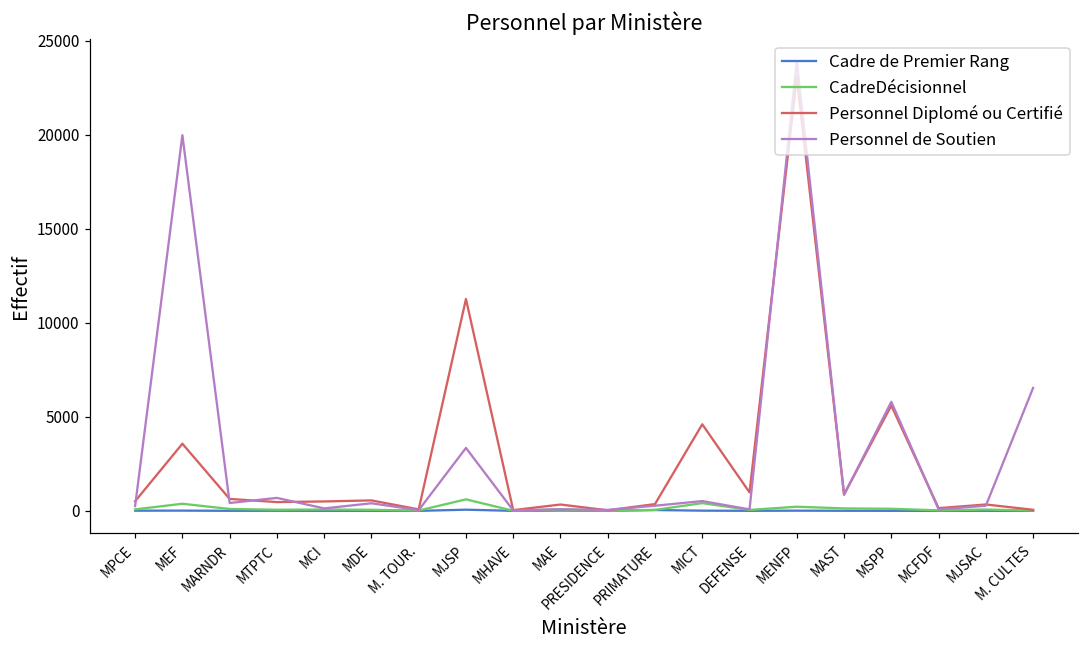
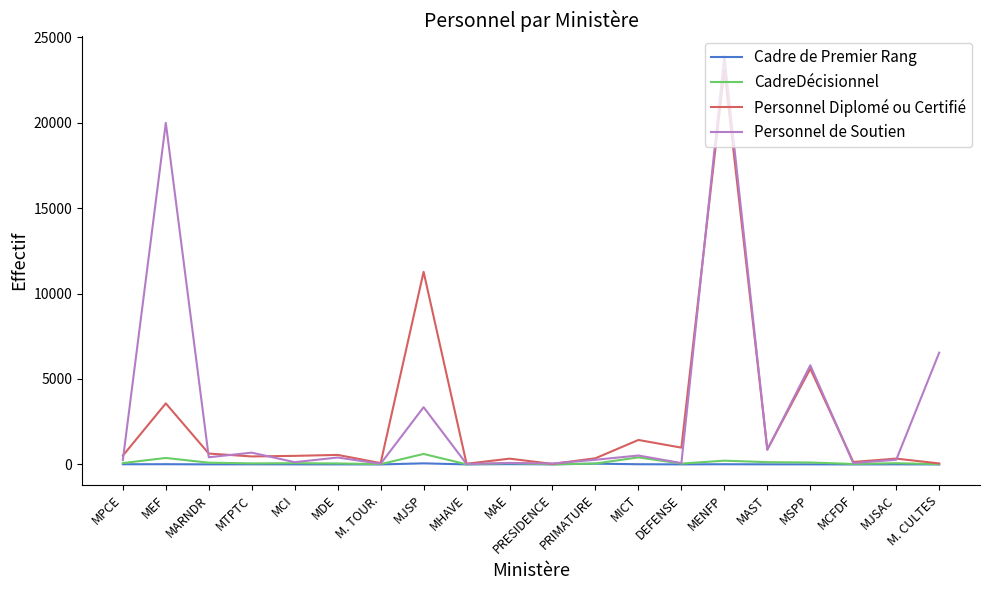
Personnel Diplomé ou Certifié, MICT: 4600 -> 1400
